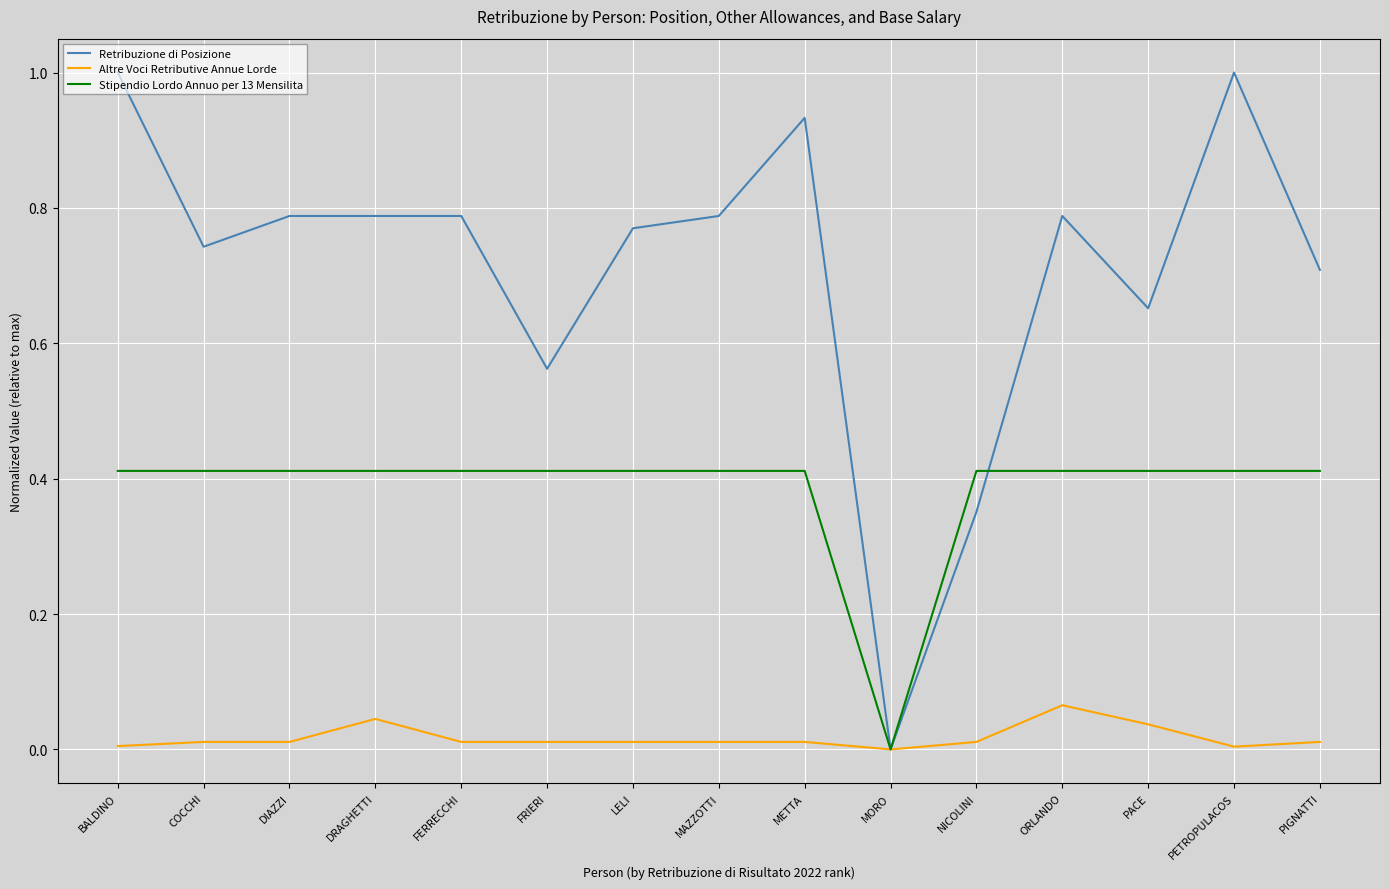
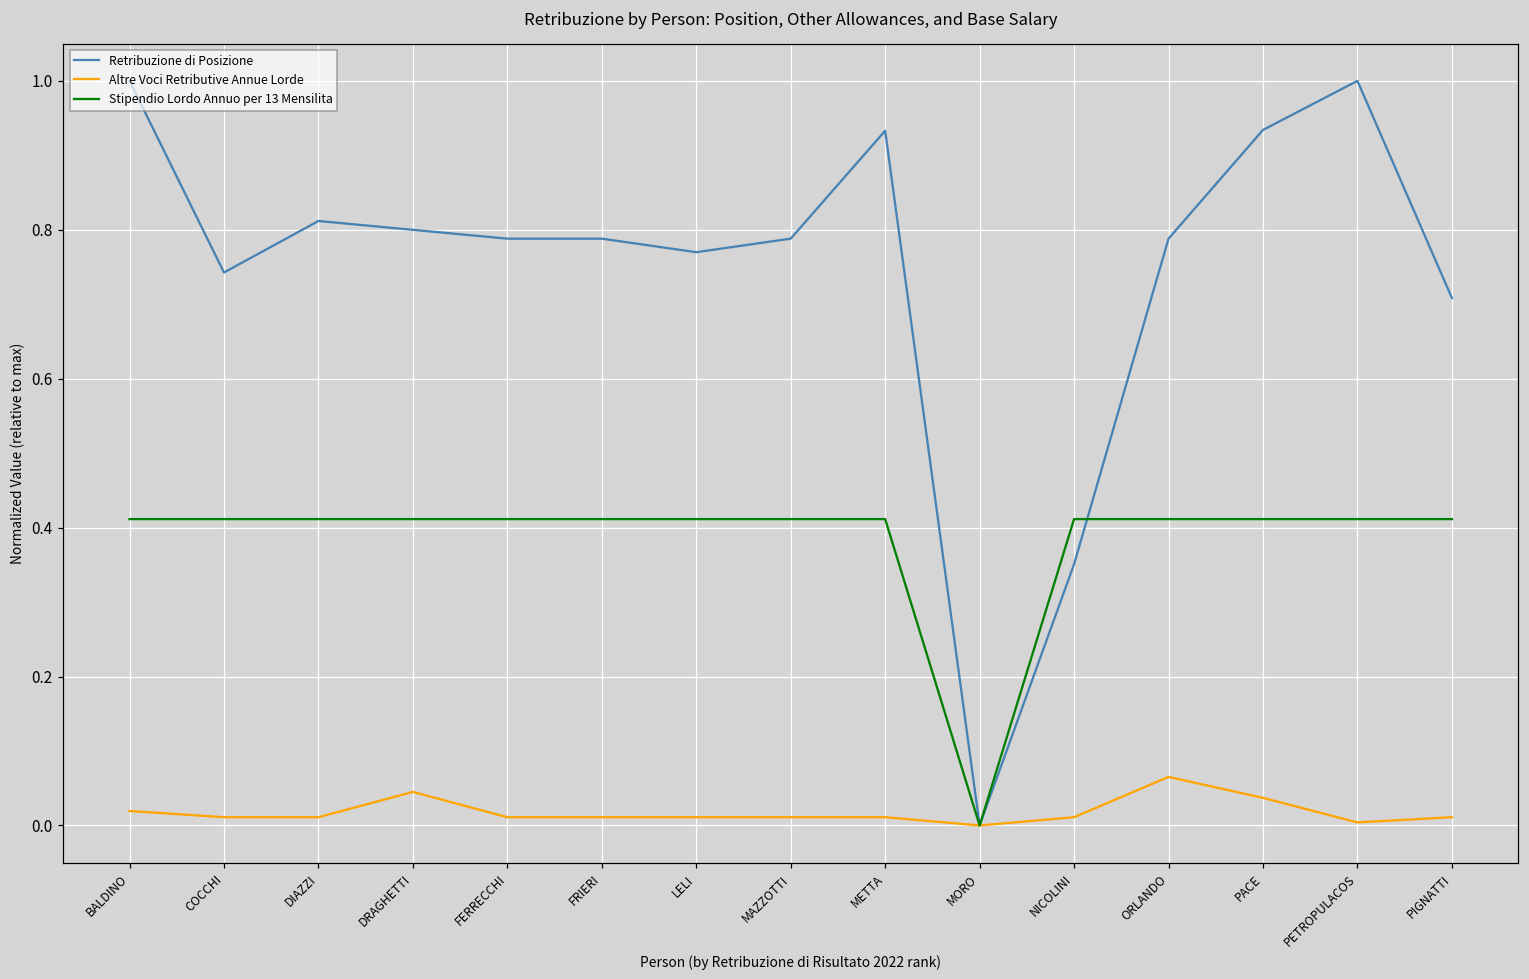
Altre Voci Retributive Annue Lorde, BALDINO: 0.00 -> 0.02
Retribuzione di Posizione, DIAZZI: 0.79 -> 0.81
Retribuzione di Posizione, DRAGHETTI: 0.79 -> 0.80
Retribuzione di Posizione, FRIERI: 0.56 -> 0.79
Retribuzione di Posizione, PACE: 0.65 -> 0.93
